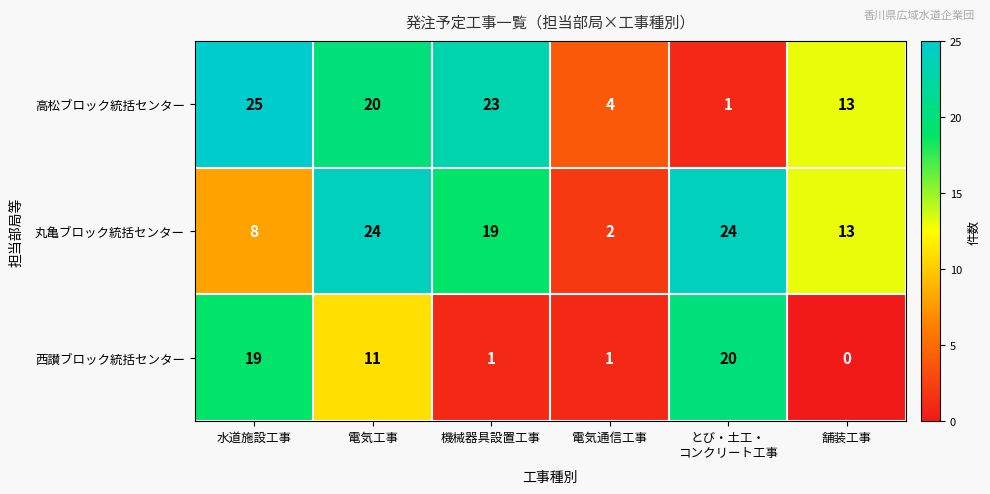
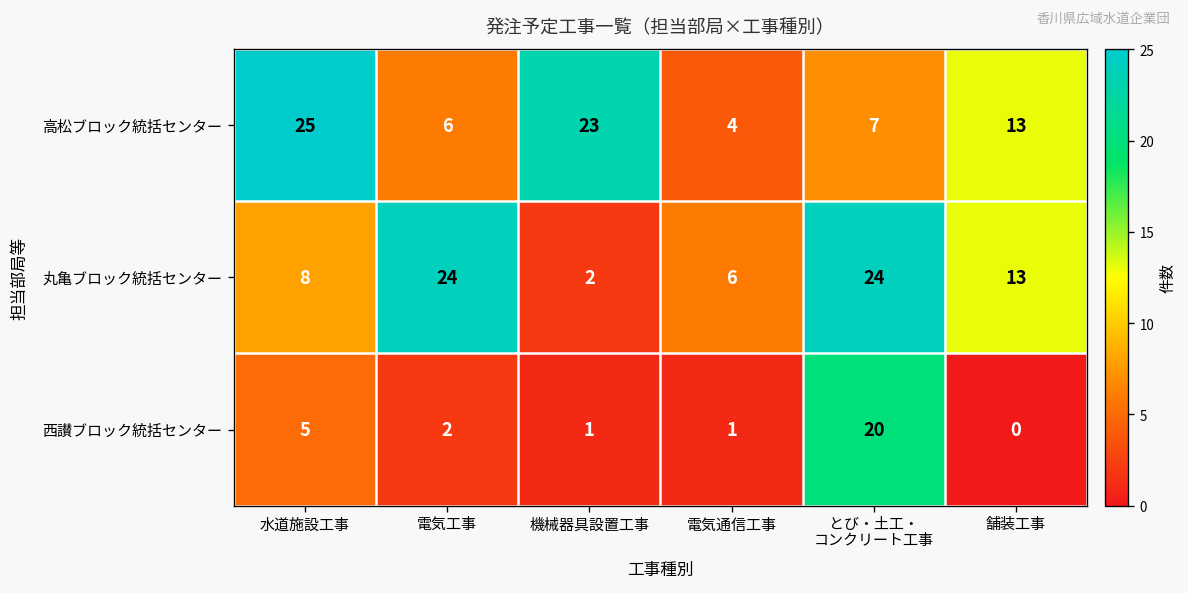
高松ブロック統括センター, 電気工事: 20 -> 6
高松ブロック統括センター, とび・土工・ コンクリート工事: 1 -> 7
丸亀ブロック統括センター, 機械器具設置工事: 19 -> 2
丸亀ブロック統括センター, 電気通信工事: 2 -> 6
西讃ブロック統括センター, 水道施設工事: 19 -> 5
西讃ブロック統括センター, 電気工事: 11 -> 2
